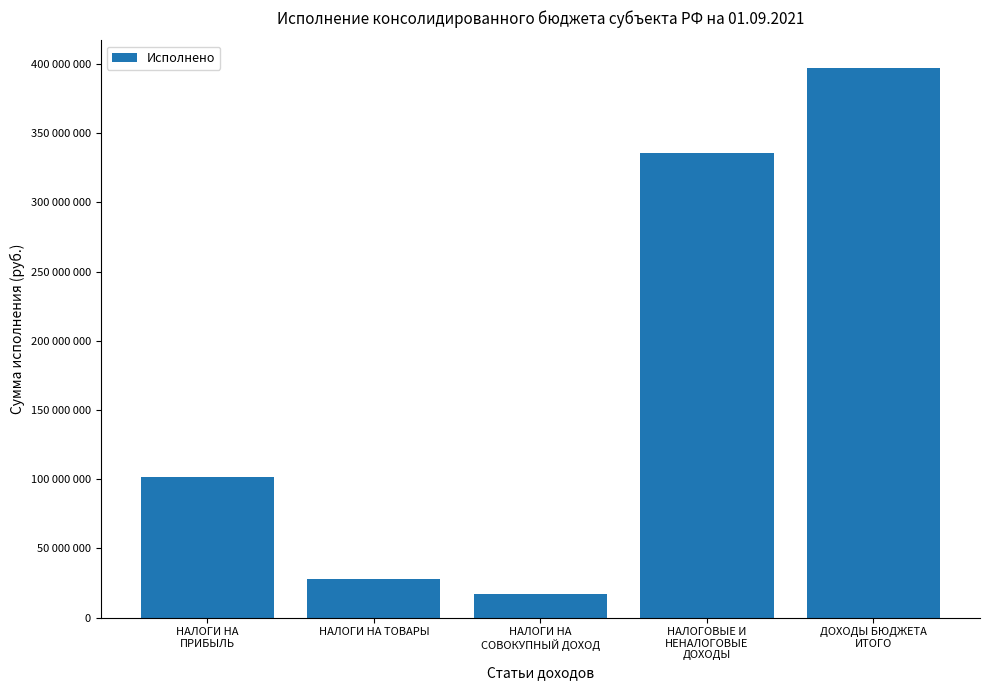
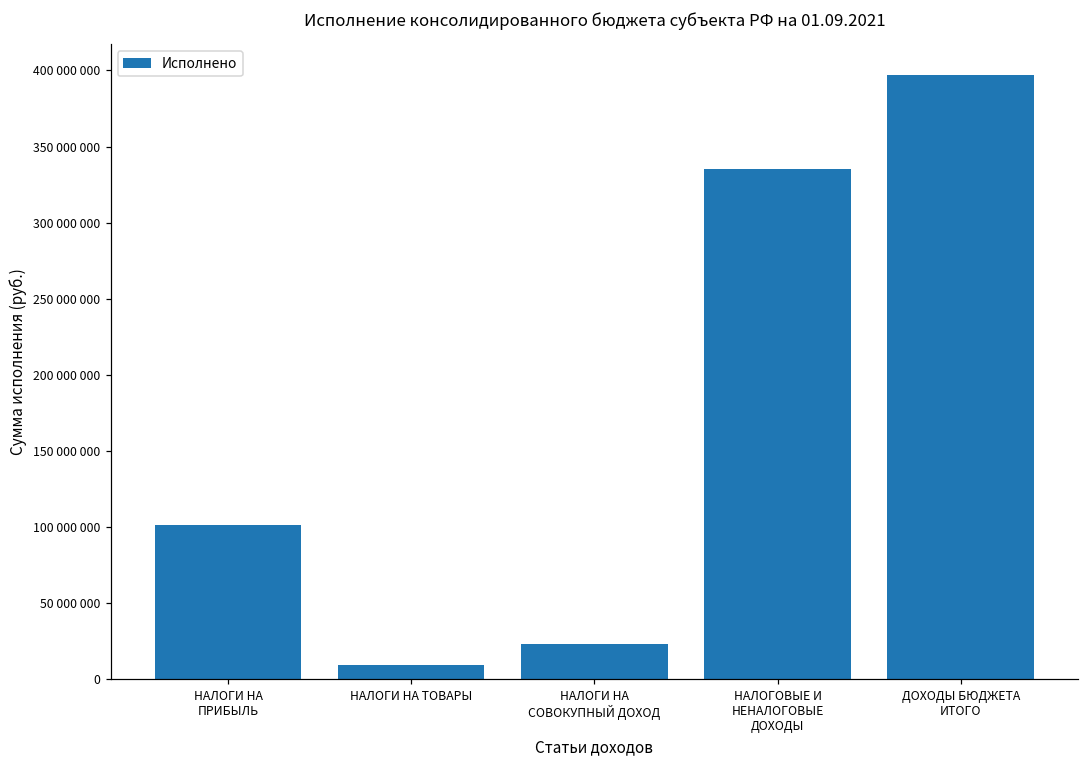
НАЛОГИ НА ТОВАРЫ: 28000000 -> 10000000
НАЛОГИ НА СОВОКУПНЫЙ ДОХОД: 17000000 -> 23000000
